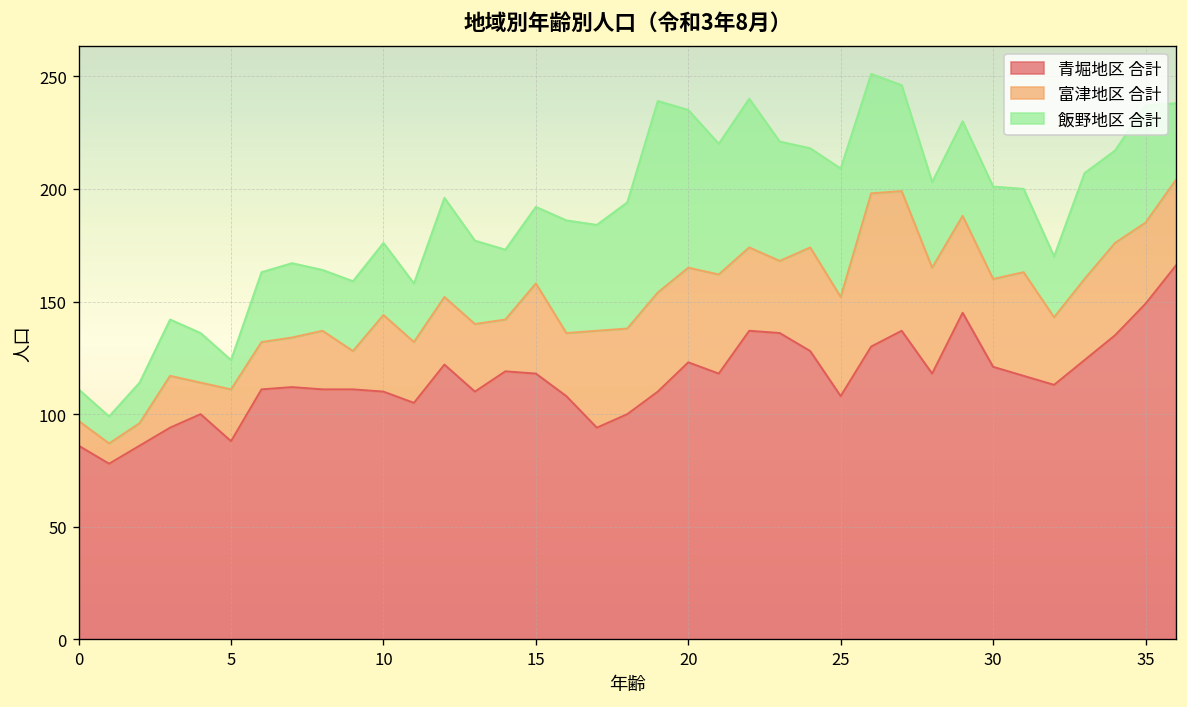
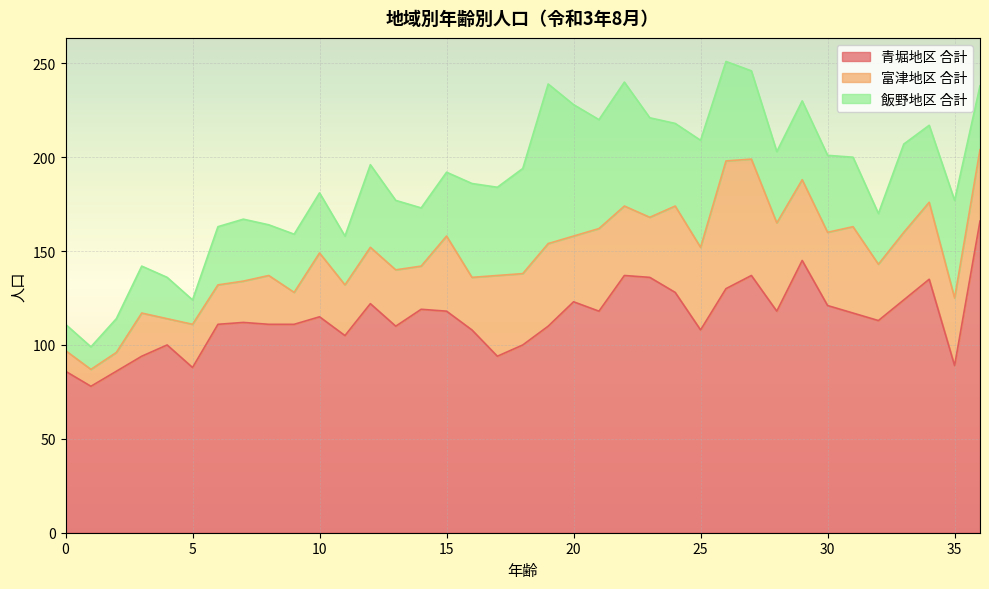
青堀地区 合計, 10: 110 -> 115
富津地区 合計, 20: 42 -> 35
青堀地区 合計, 35: 149 -> 89
